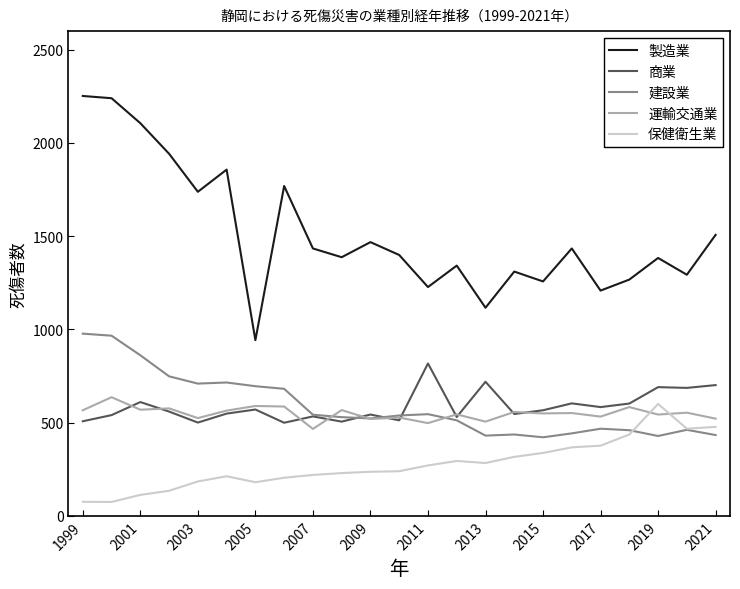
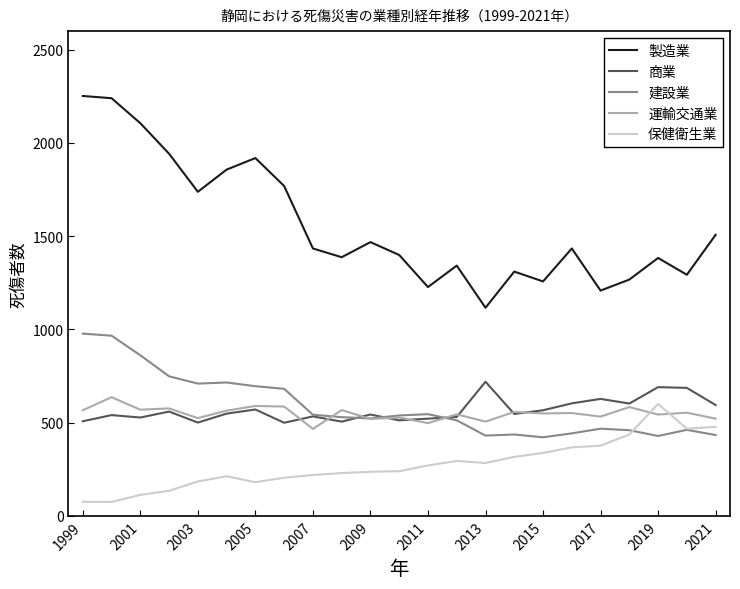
商業, 2001: 610 -> 530
製造業, 2005: 940 -> 1920
商業, 2011: 820 -> 520
商業, 2017: 580 -> 630
商業, 2021: 700 -> 590
